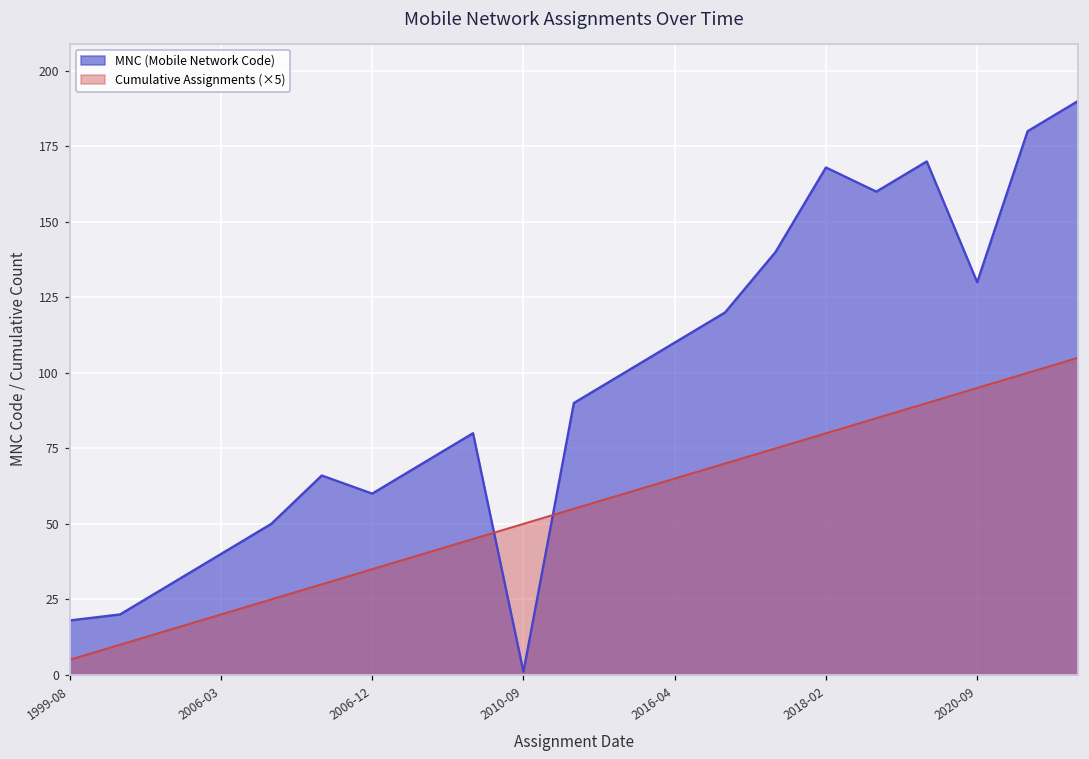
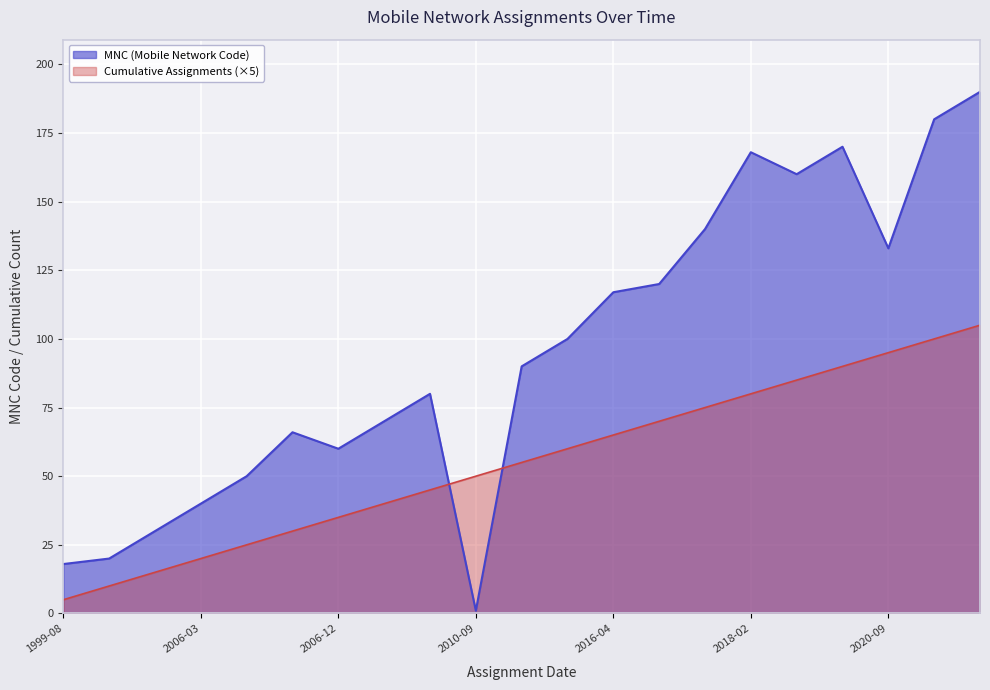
MNC (Mobile Network Code), 2016-04: 110 -> 117
MNC (Mobile Network Code), 2020-09: 130 -> 133
